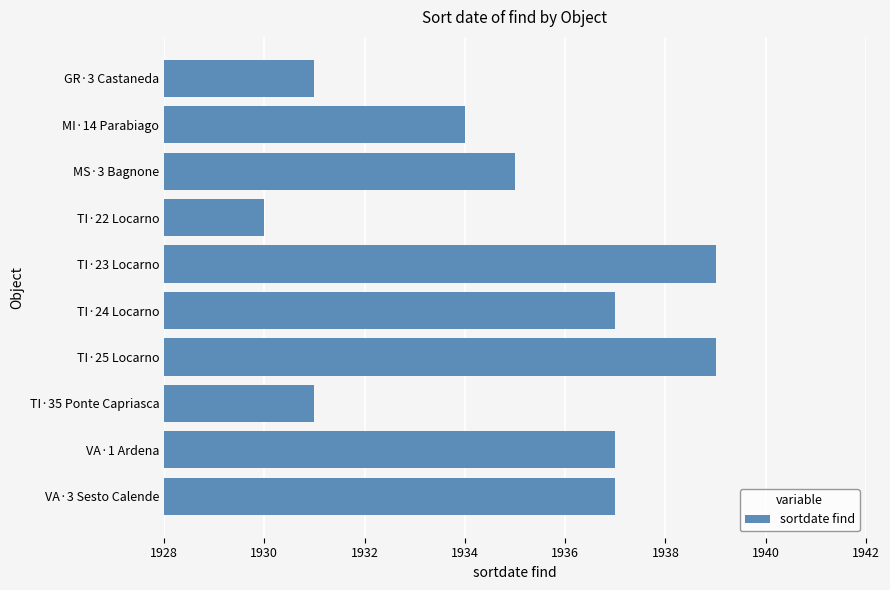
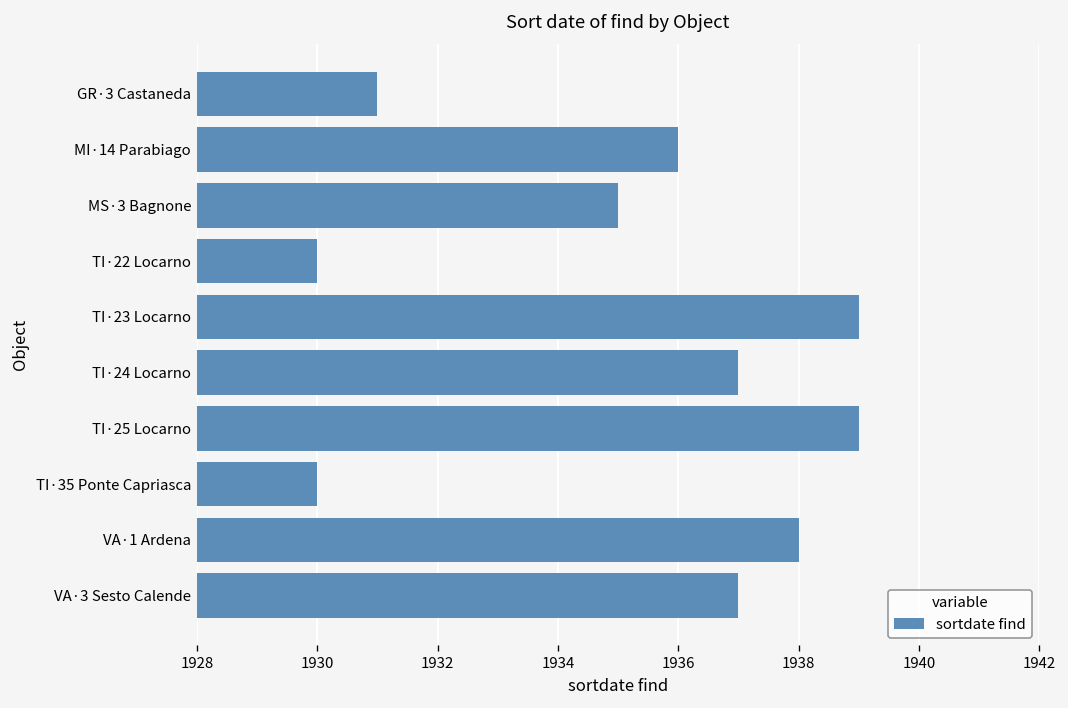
MI·14 Parabiago: 1934 -> 1936
TI·35 Ponte Capriasca: 1931 -> 1930
VA·1 Ardena: 1937 -> 1938
